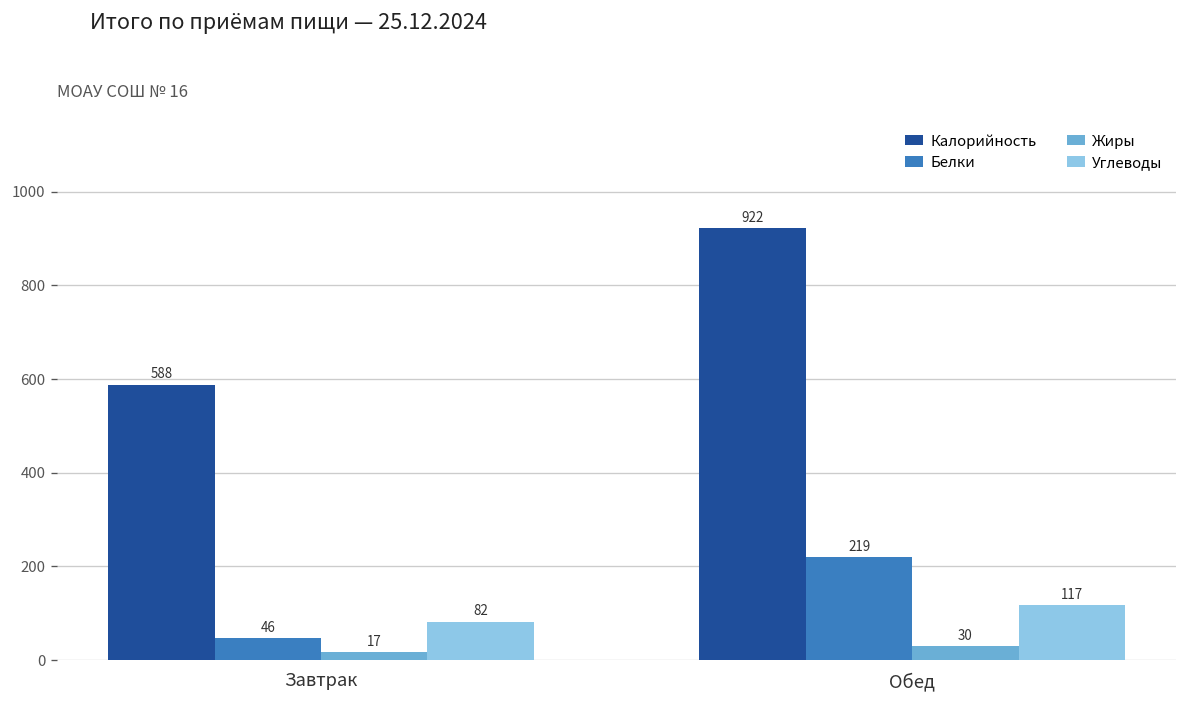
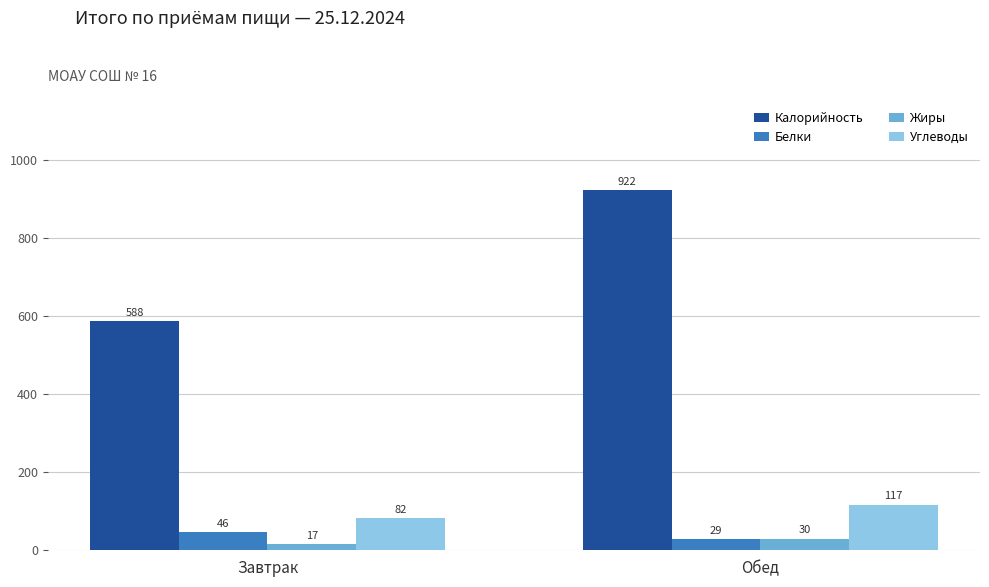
Белки, Обед: 219 -> 29
